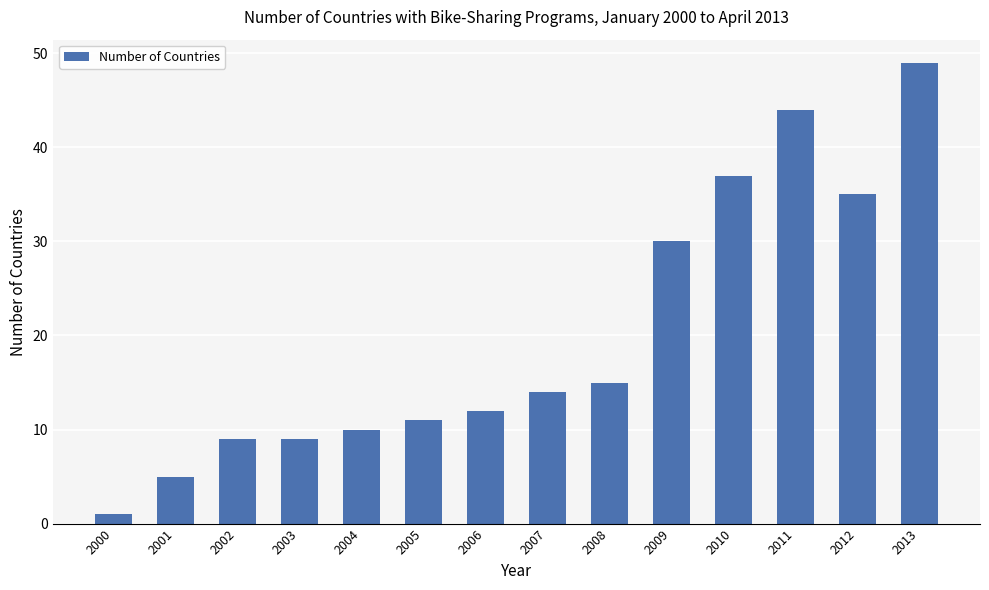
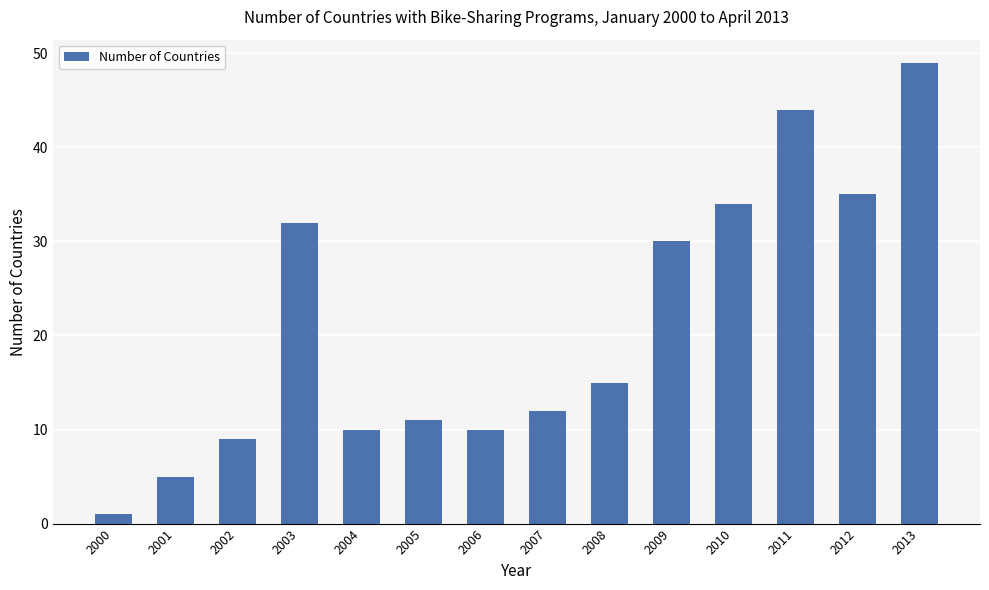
2003: 9 -> 32
2006: 12 -> 10
2007: 14 -> 12
2010: 37 -> 34
